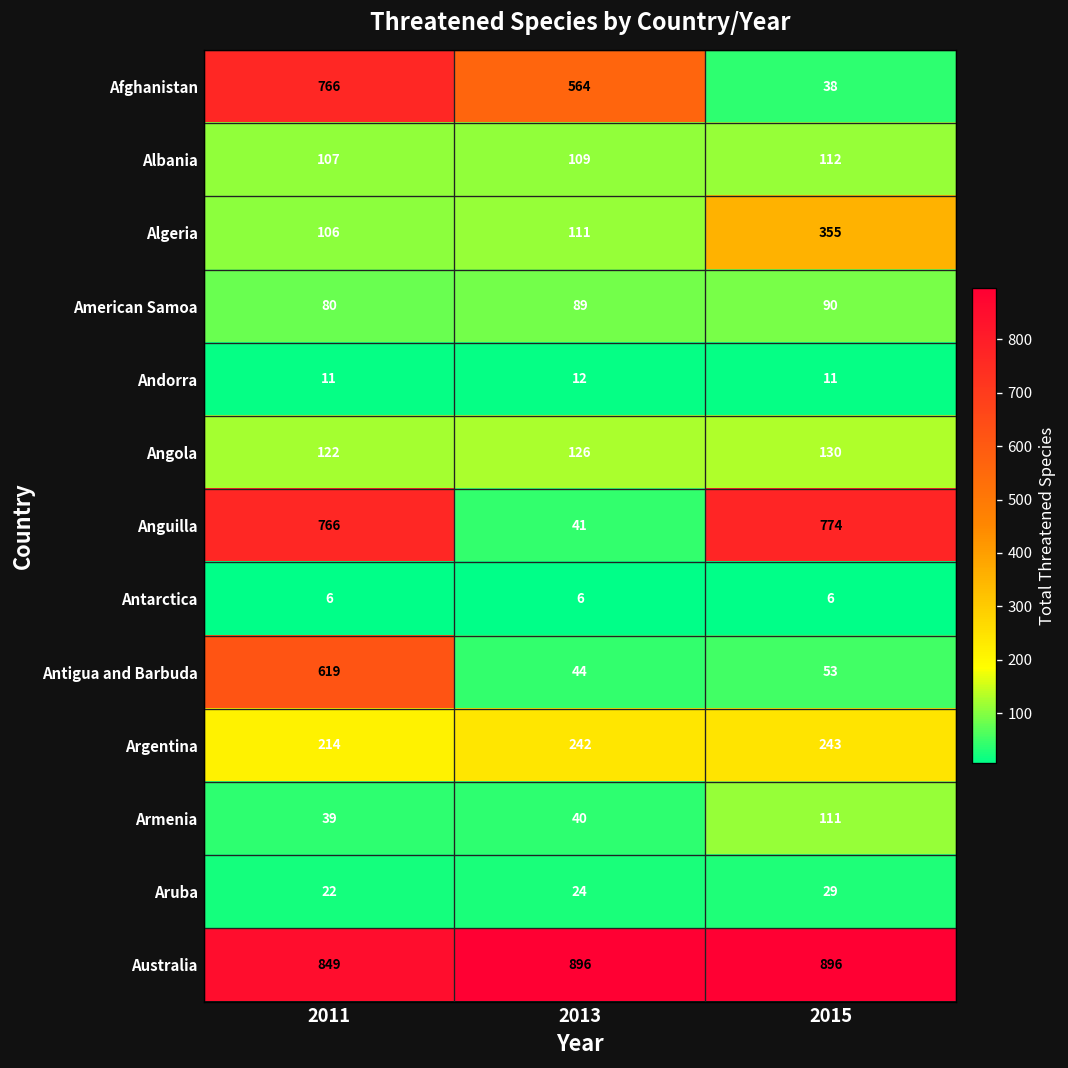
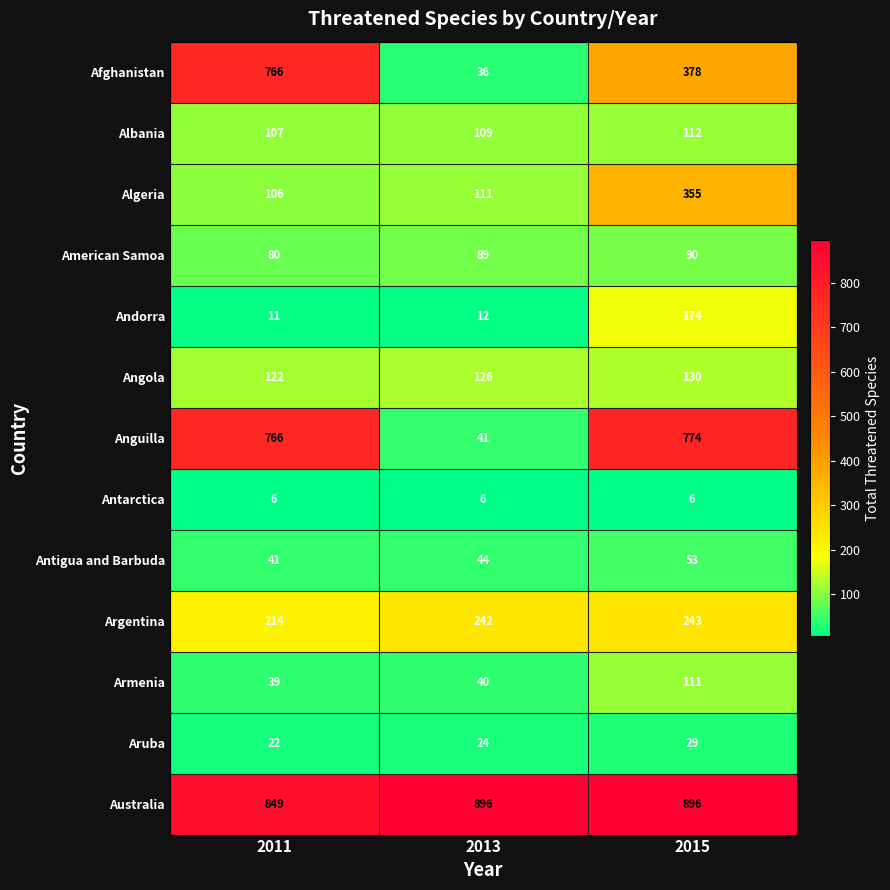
Afghanistan, 2013: 564 -> 36
Afghanistan, 2015: 38 -> 378
Andorra, 2015: 11 -> 174
Antigua and Barbuda, 2011: 619 -> 41
